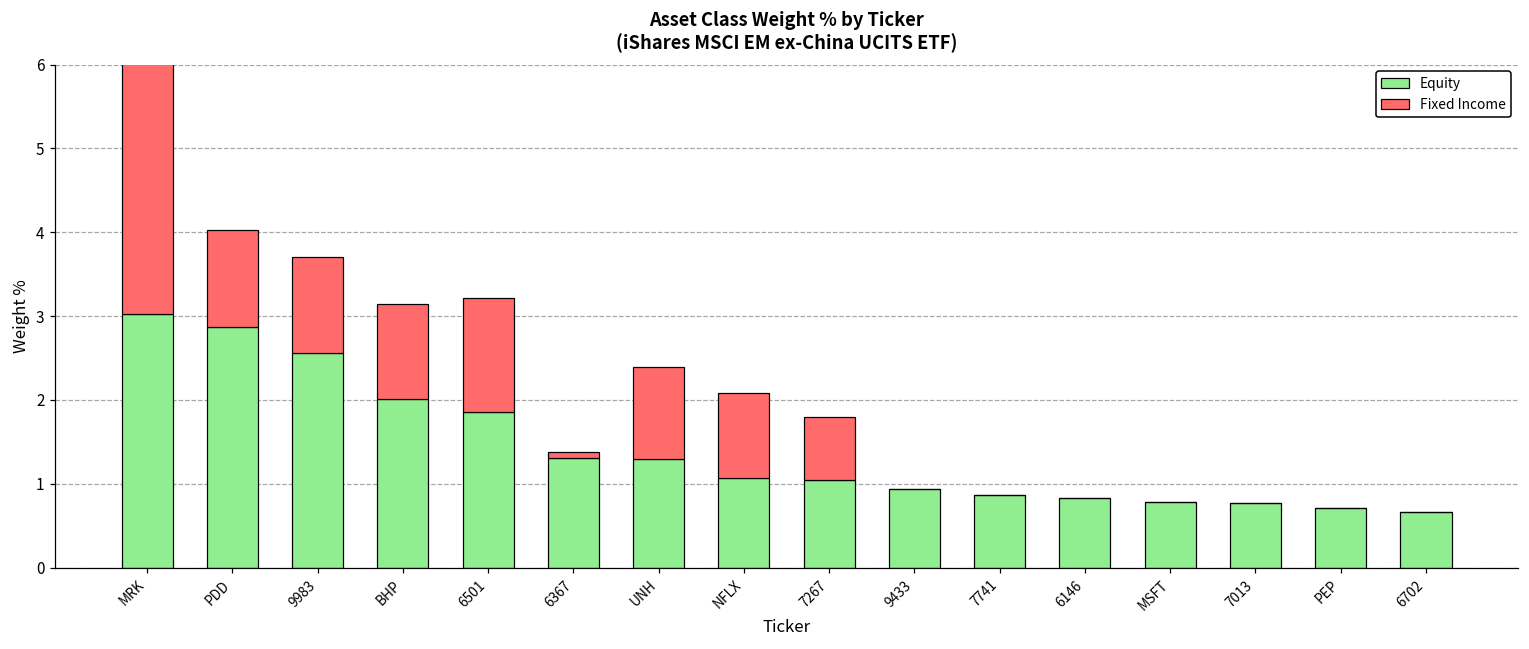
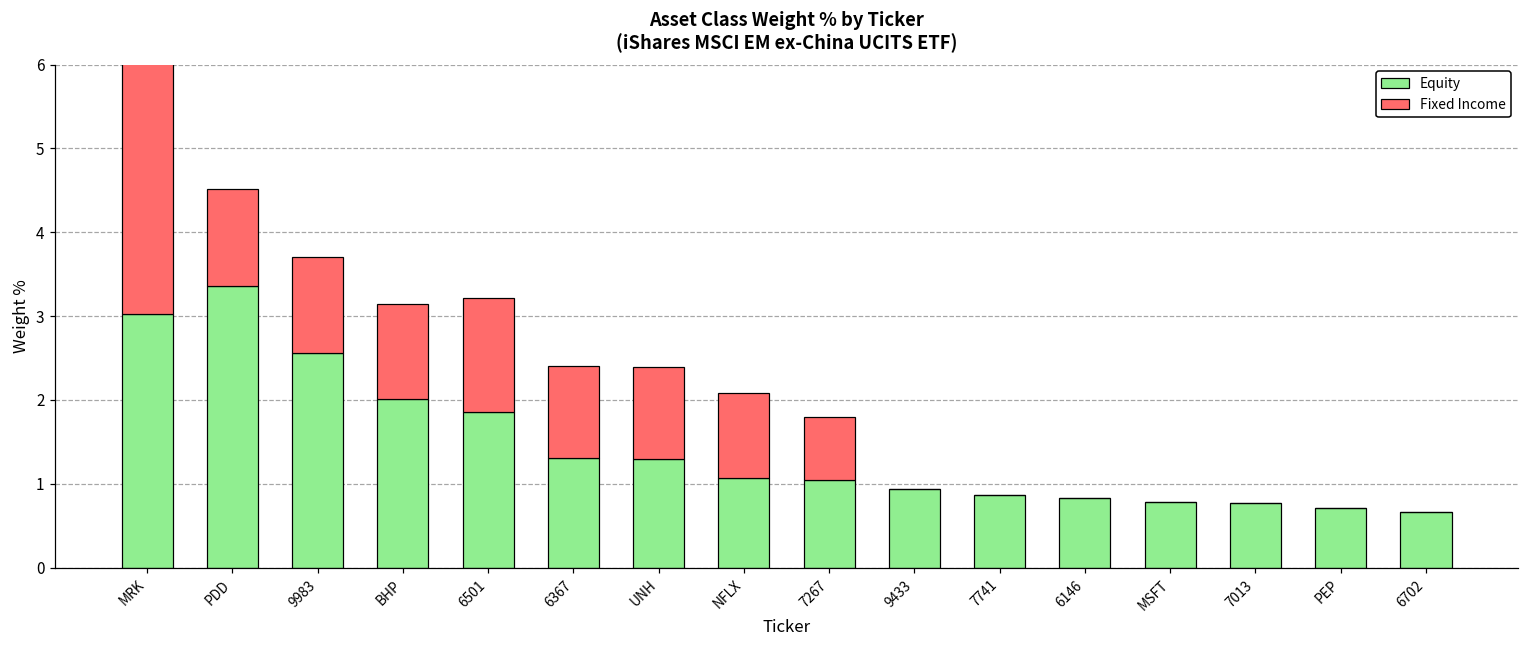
Equity, PDD: 2.9 -> 3.4
Fixed Income, 6367: 0.1 -> 1.1
